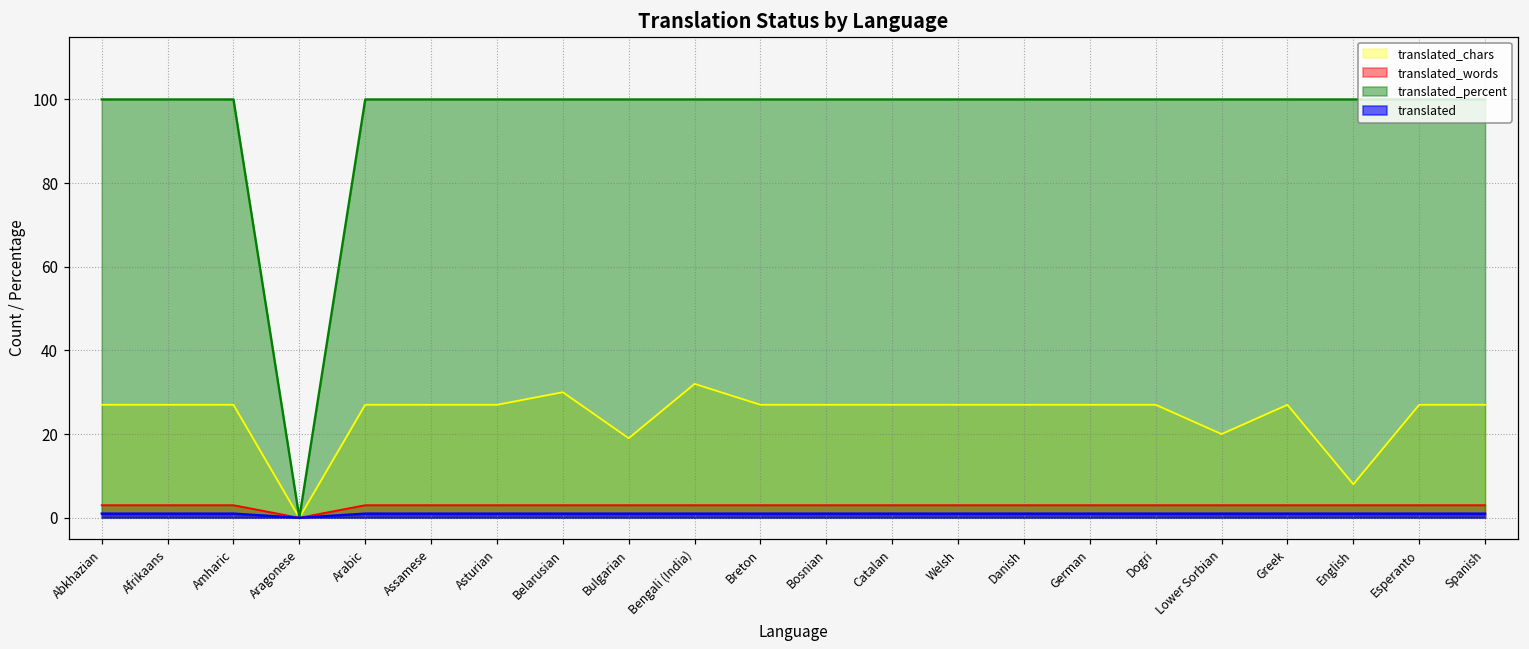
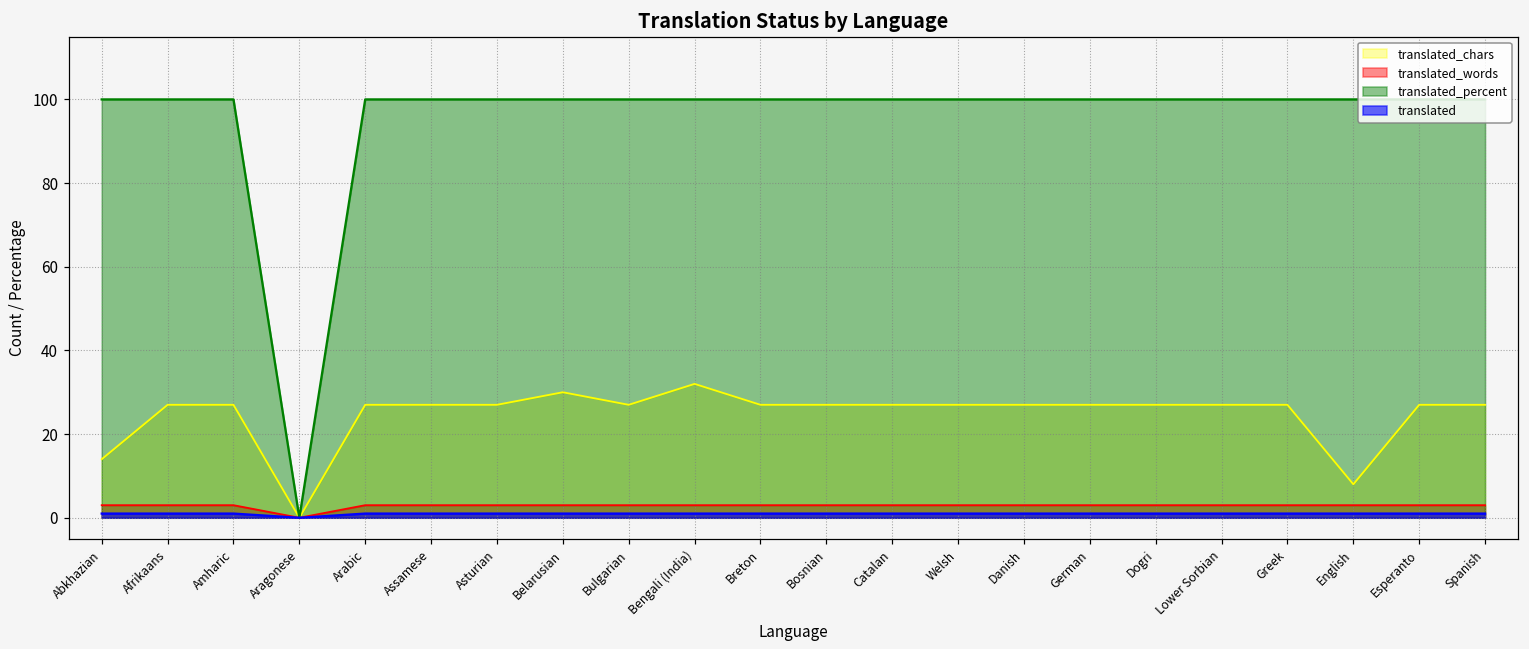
translated_chars, Abkhazian: 27 -> 14
translated_chars, Bulgarian: 19 -> 27
translated_chars, Lower Sorbian: 20 -> 27
